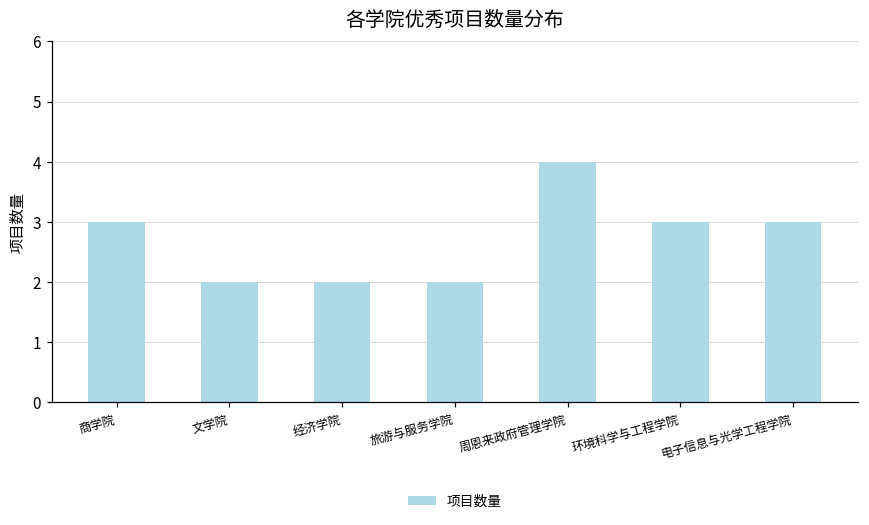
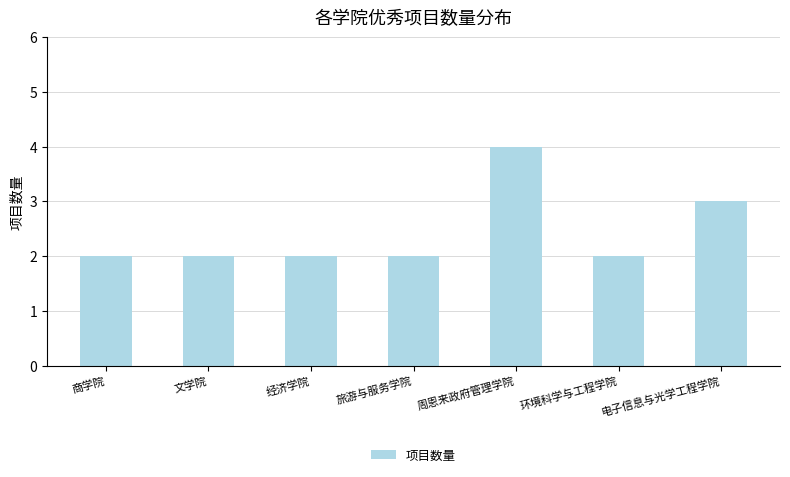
商学院: 3 -> 2
环境科学与工程学院: 3 -> 2
